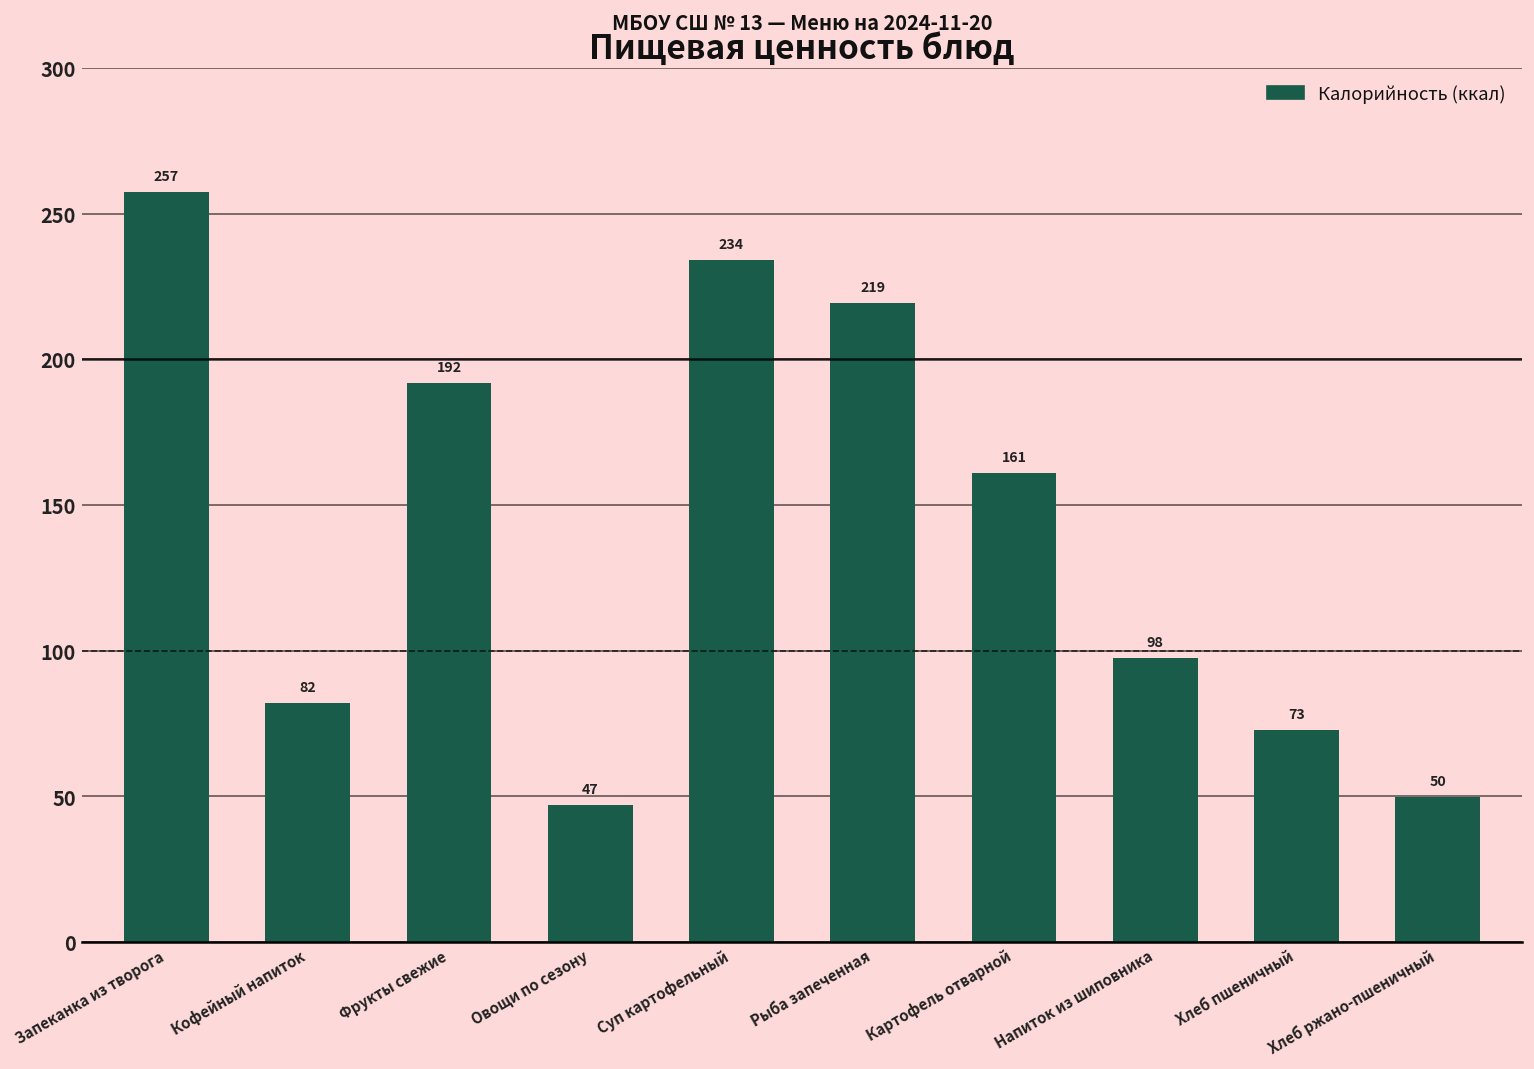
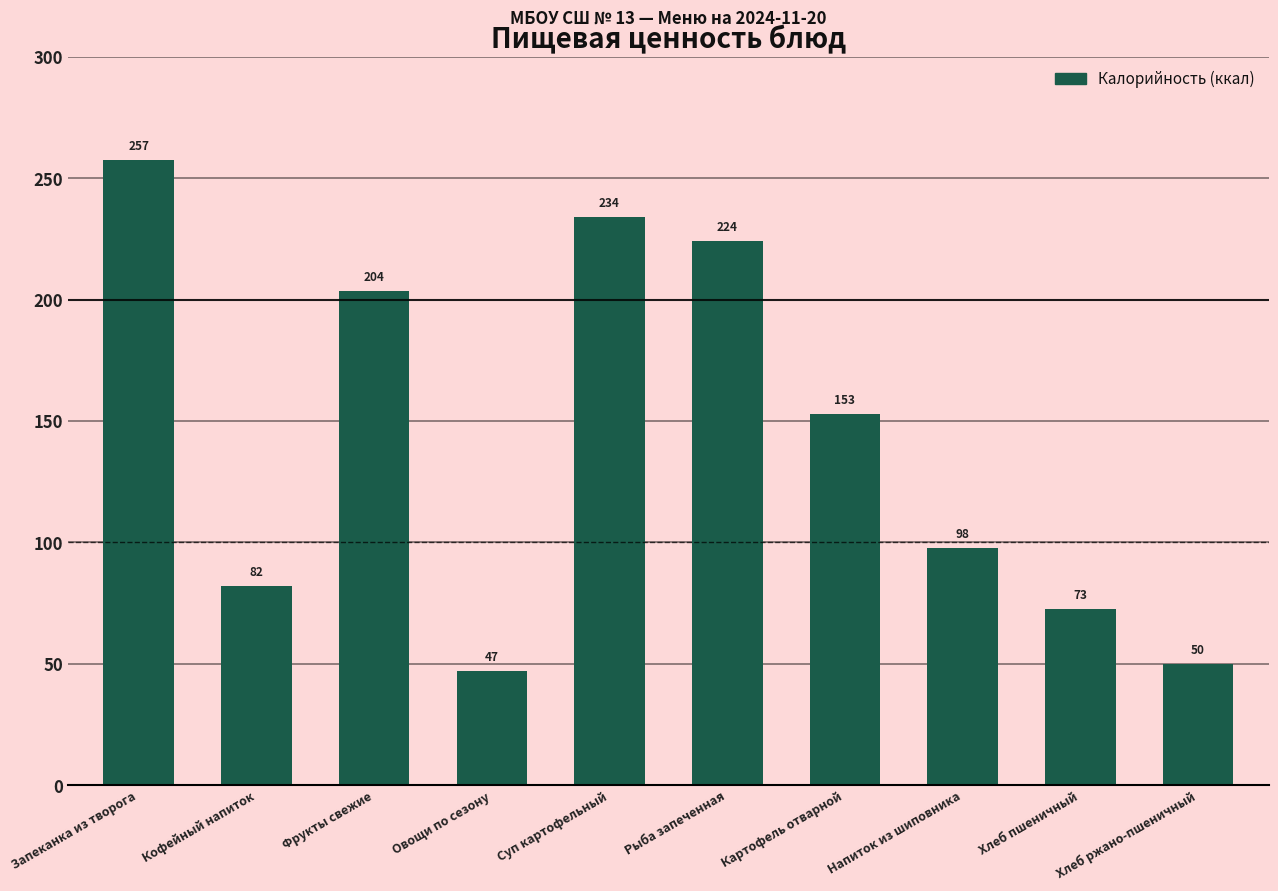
Фрукты свежие: 192 -> 204
Рыба запеченная: 219 -> 224
Картофель отварной: 161 -> 153
